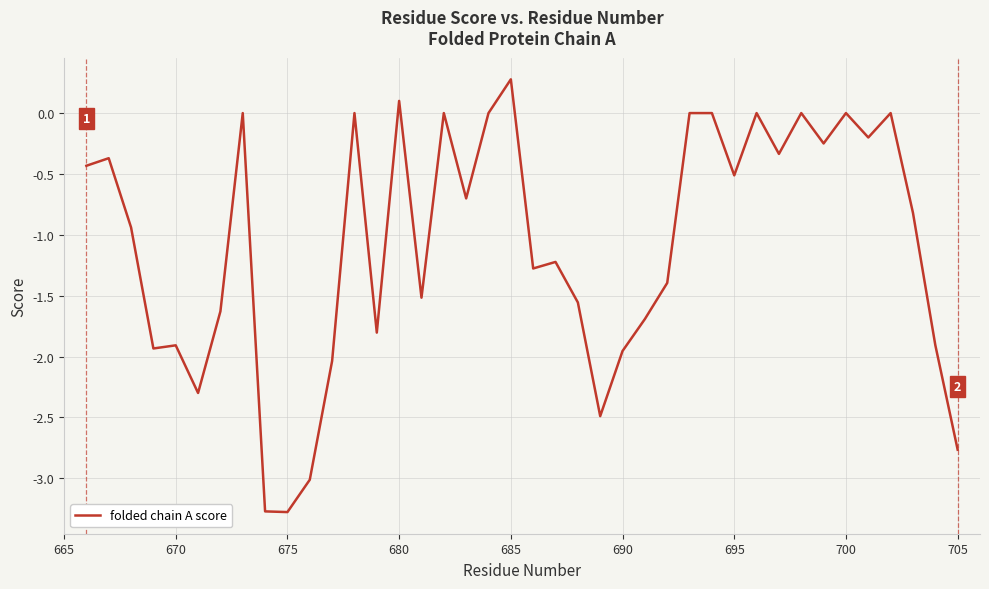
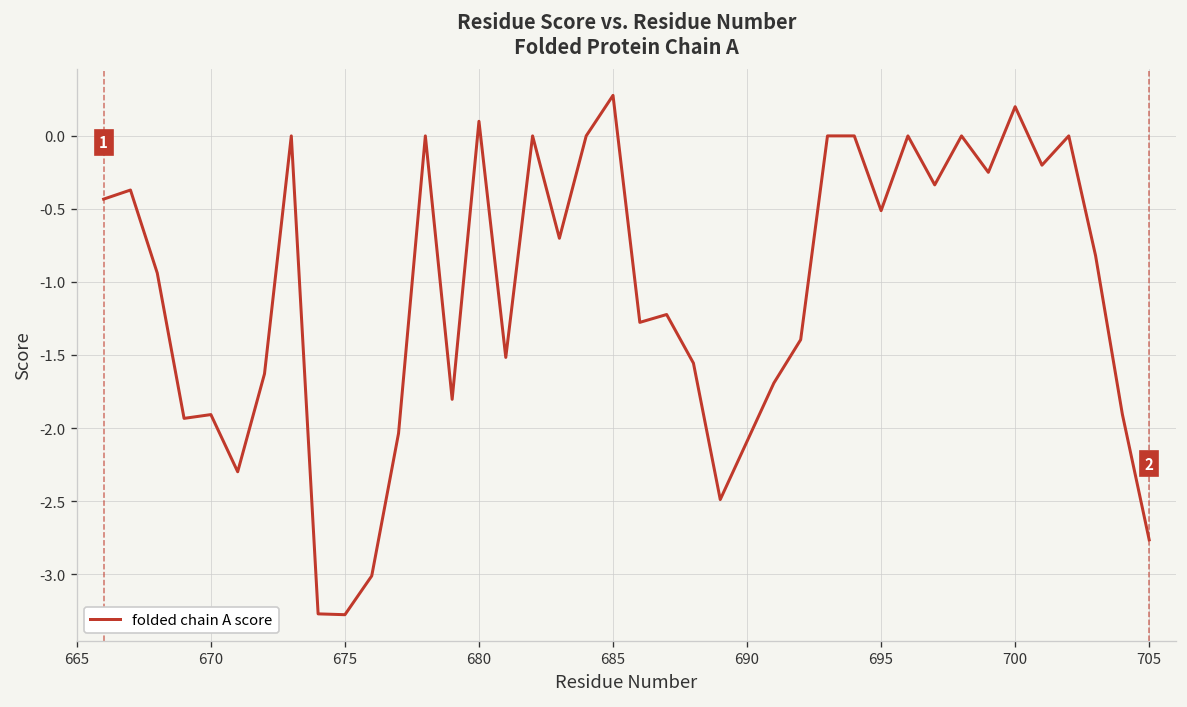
690: -1.95 -> -2.09
700: 0.0 -> 0.2
